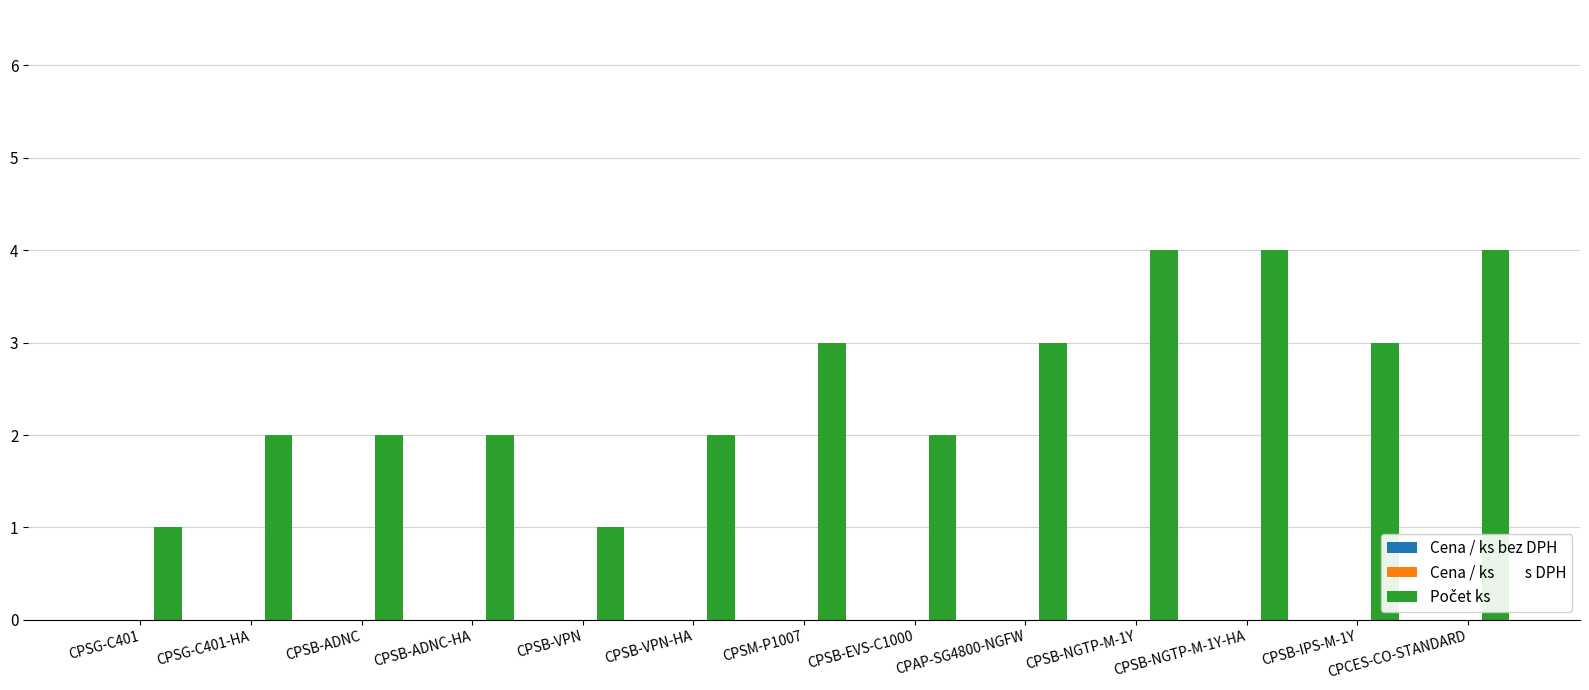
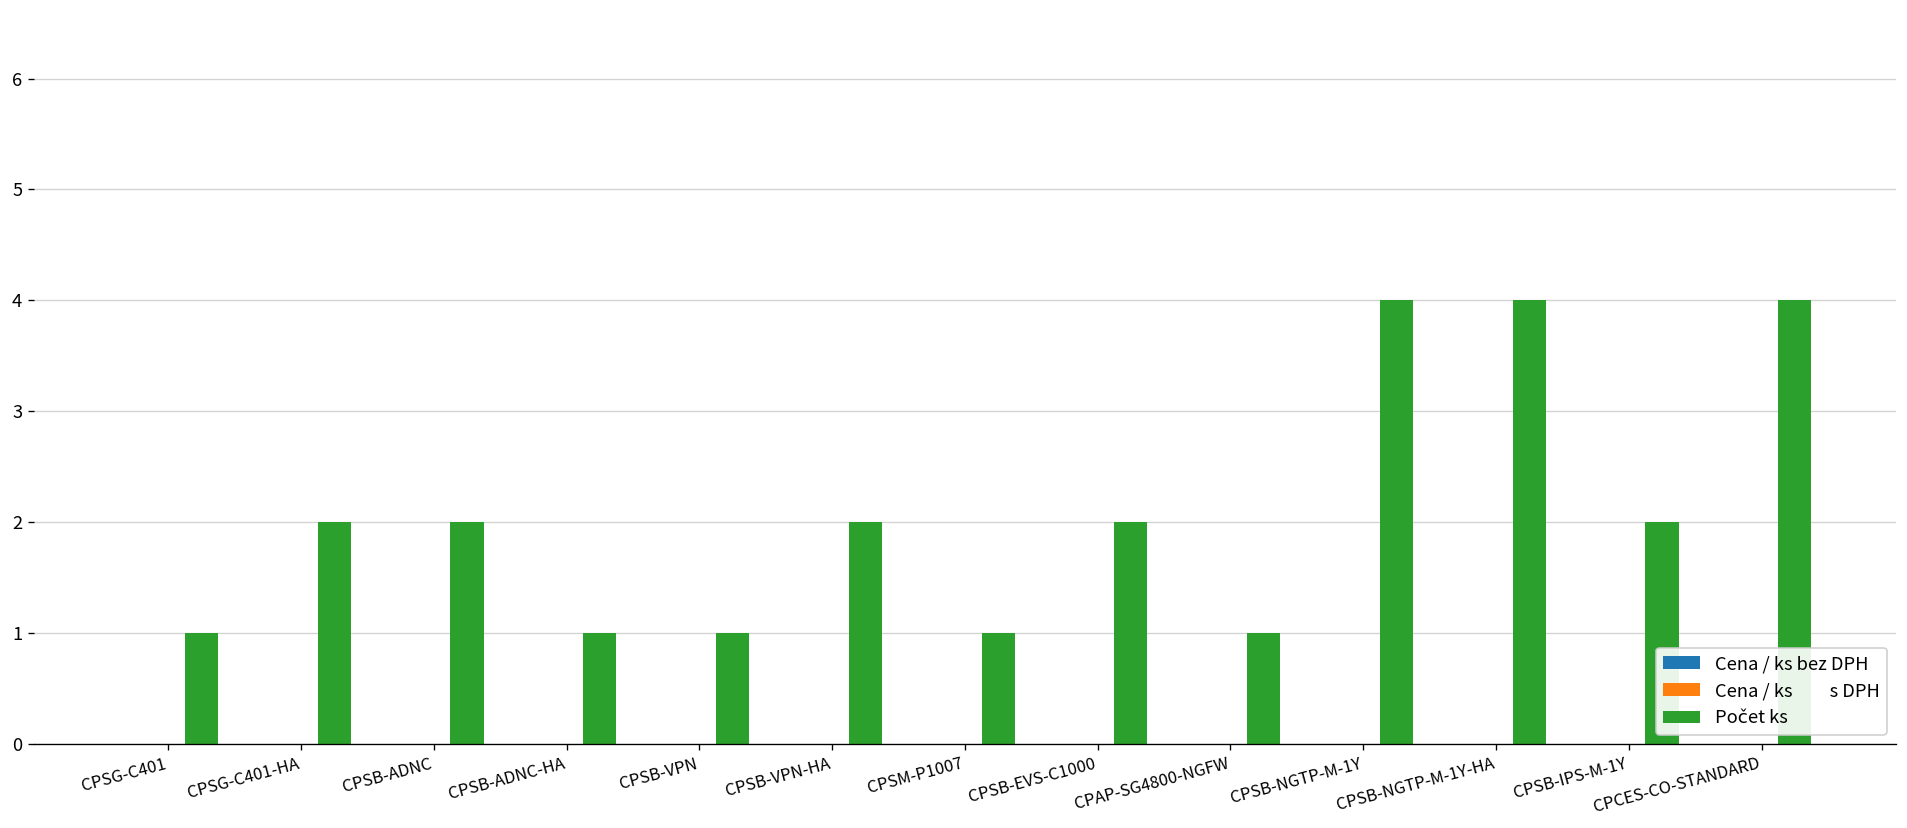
Počet ks, CPSB-ADNC-HA: 2 -> 1
Počet ks, CPSM-P1007: 3 -> 1
Počet ks, CPAP-SG4800-NGFW: 3 -> 1
Počet ks, CPSB-IPS-M-1Y: 3 -> 2
